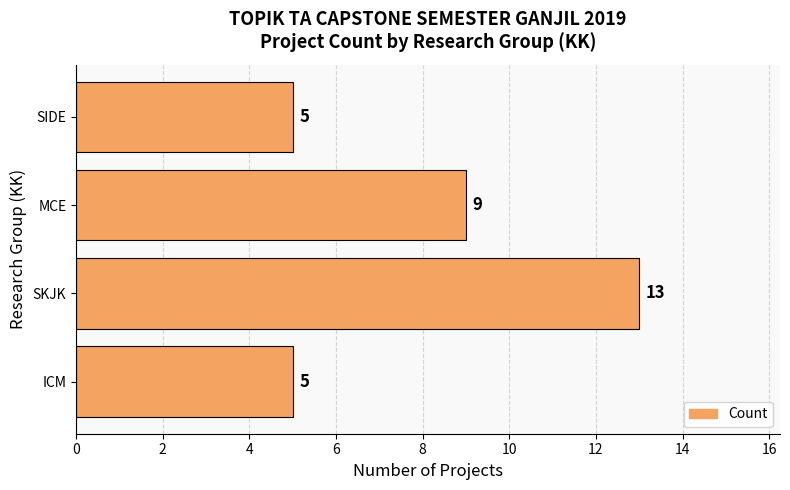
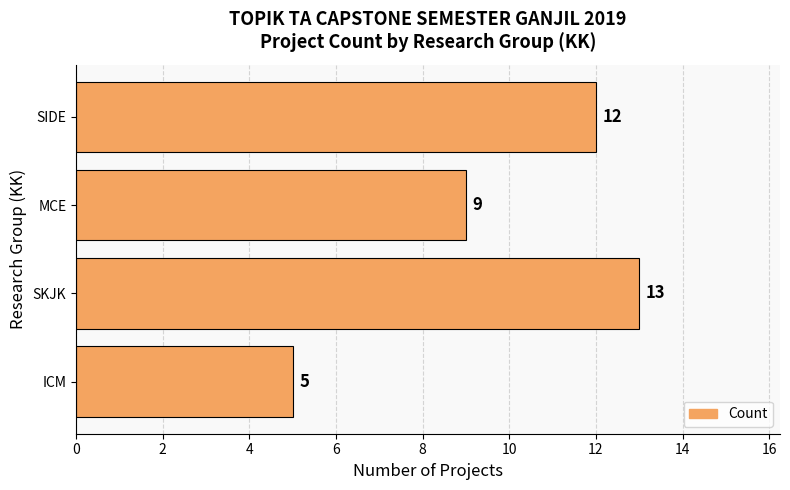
SIDE: 5 -> 12
